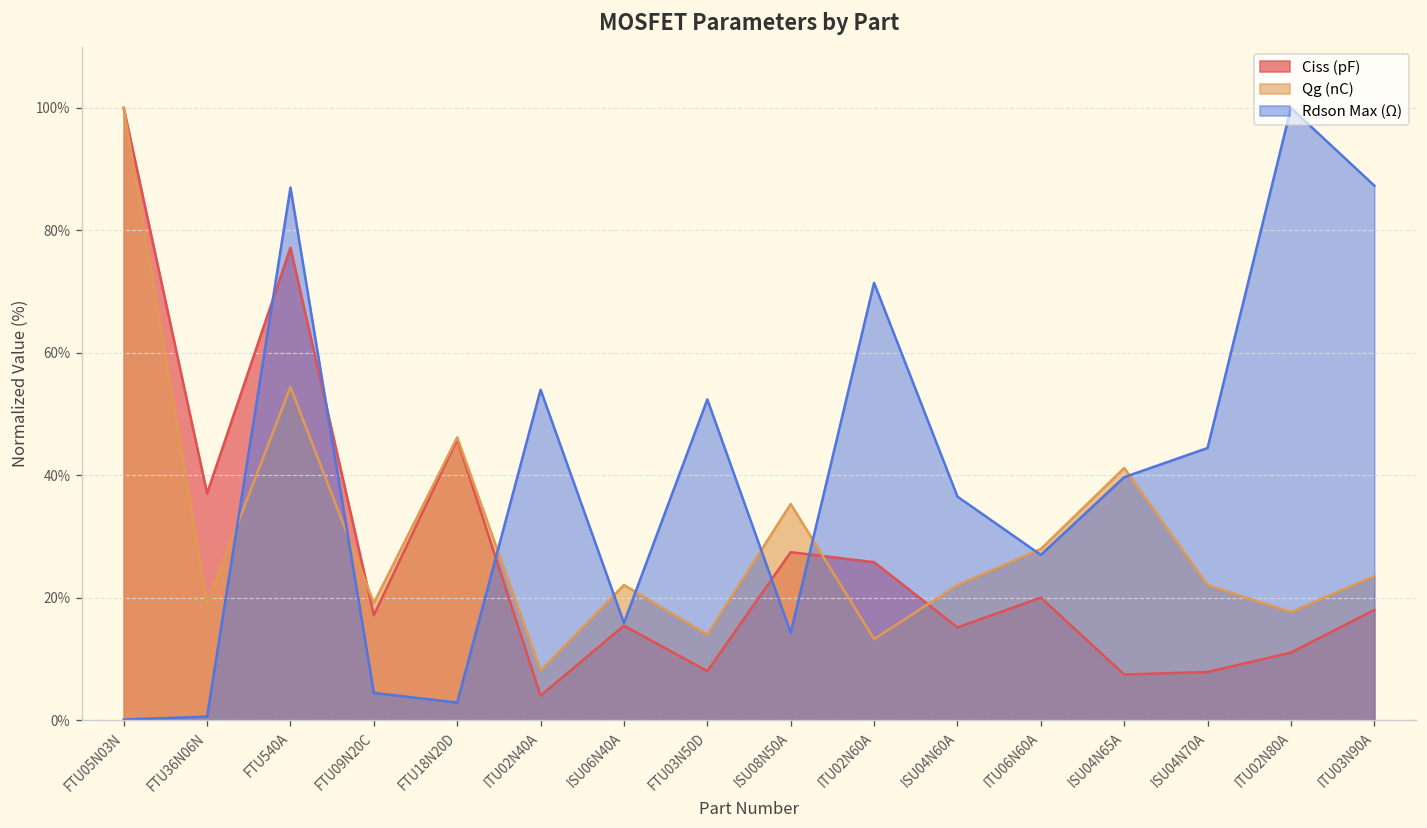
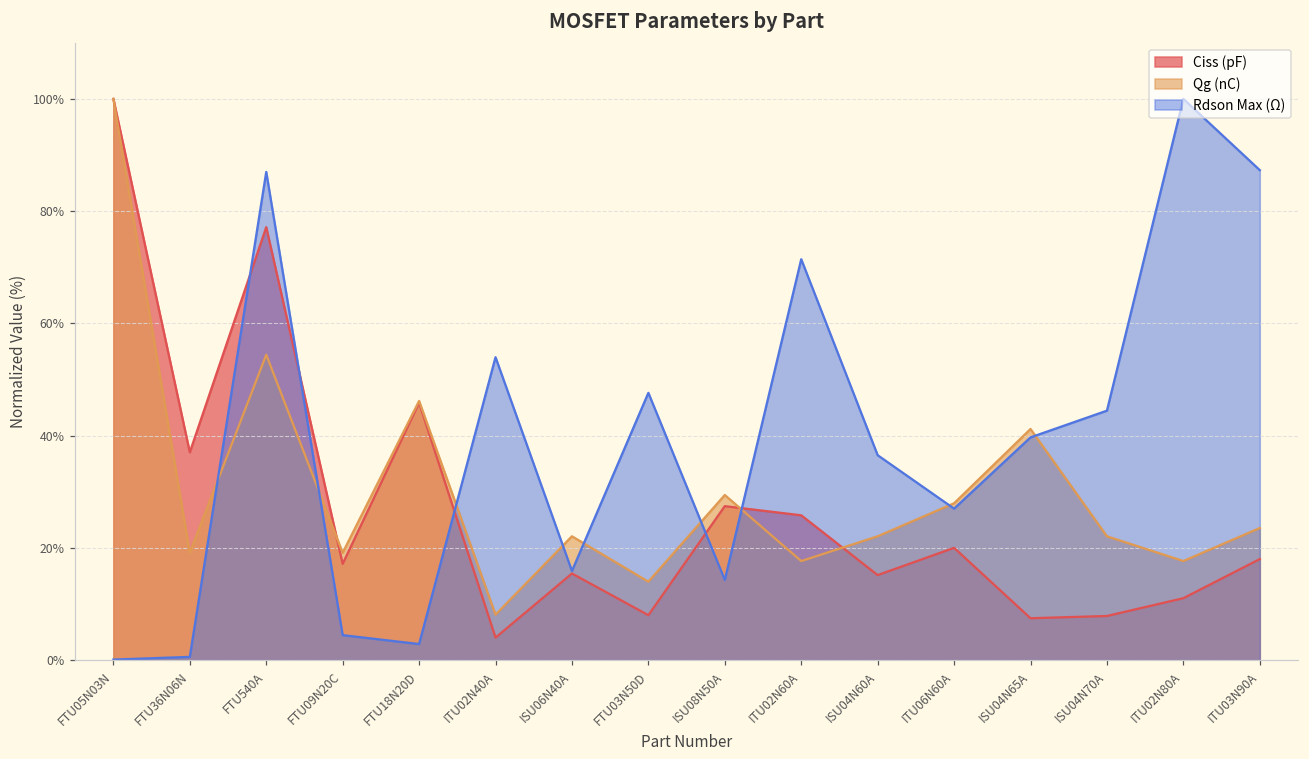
Rdson Max (Ω), FTU03N50D: 52% -> 48%
Qg (nC), ISU08N50A: 35% -> 29%
Qg (nC), ITU02N60A: 13% -> 18%
